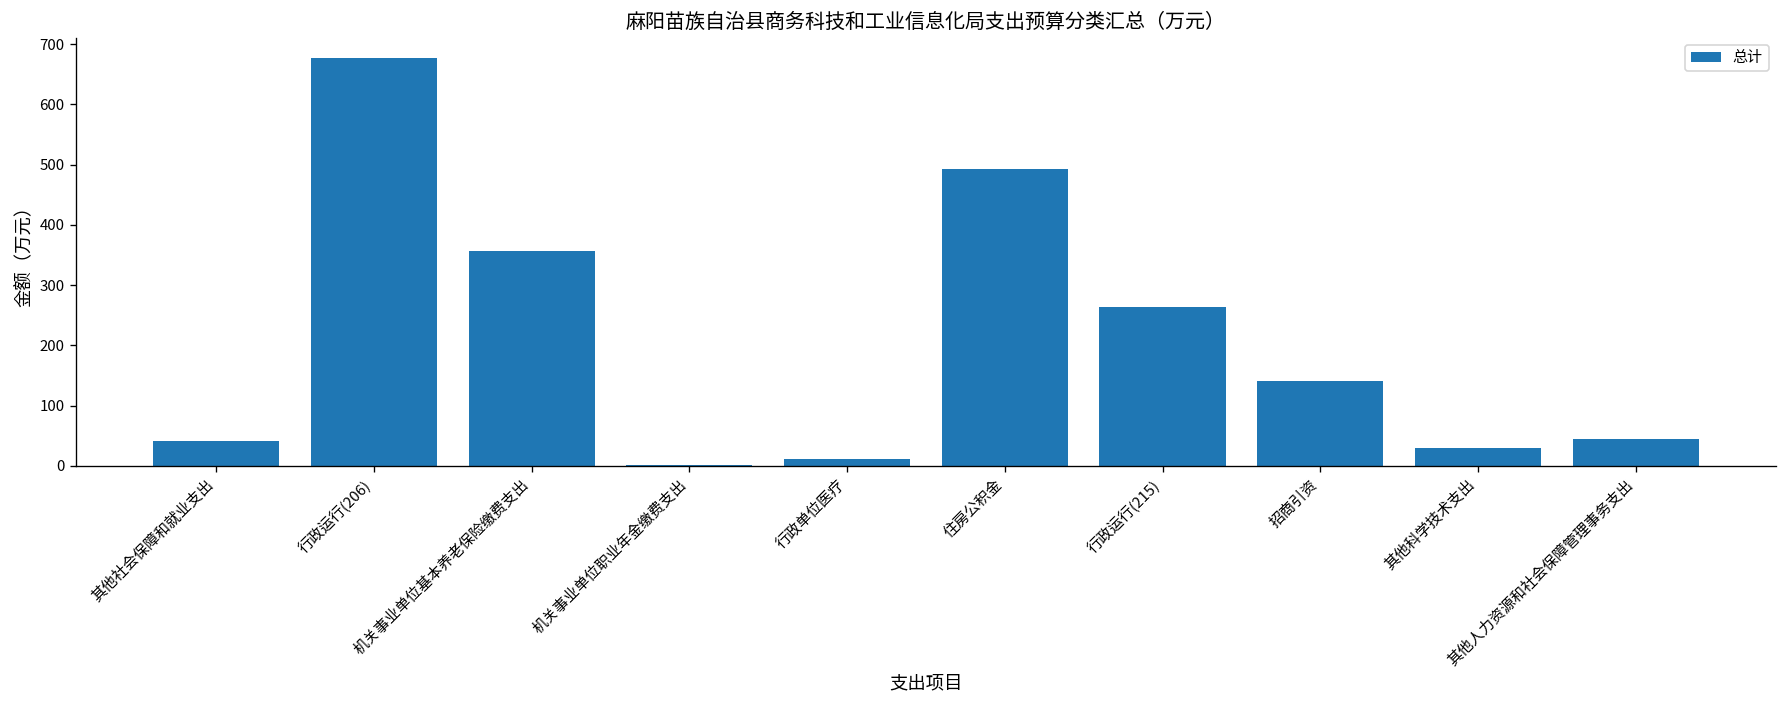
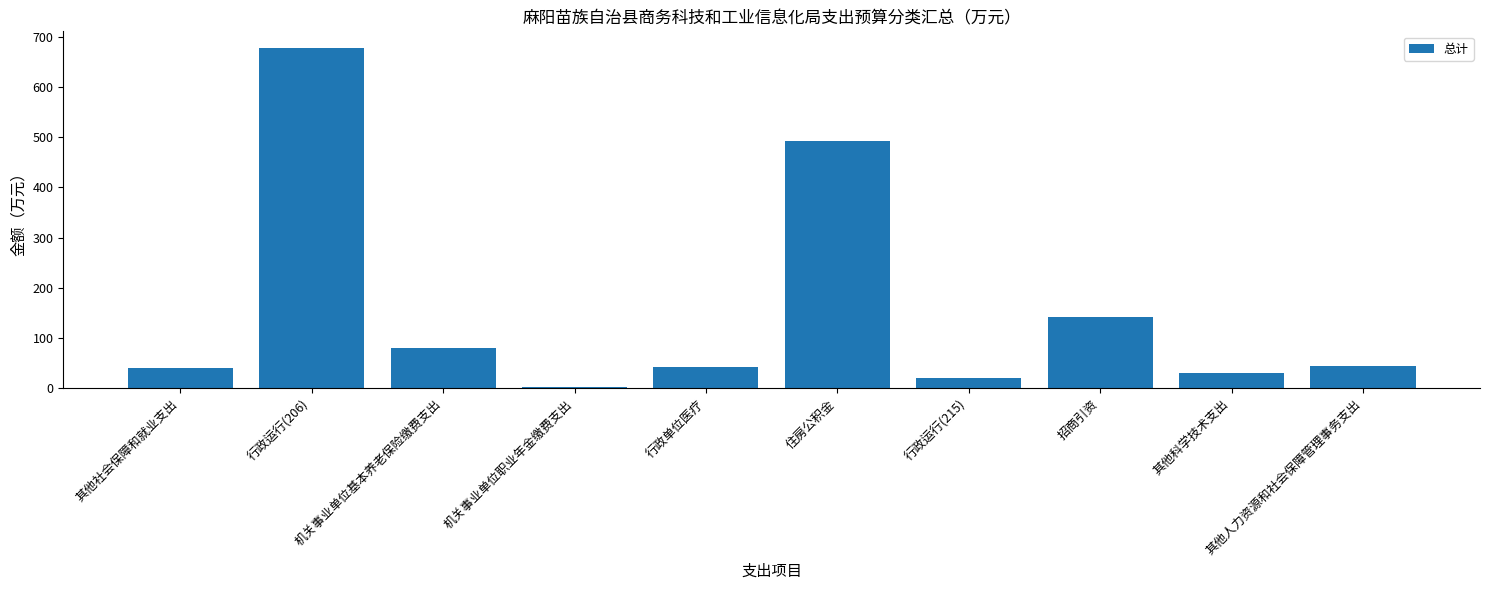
机关事业单位基本养老保险缴费支出: 360 -> 80
行政单位医疗: 10 -> 40
行政运行(215): 260 -> 20
